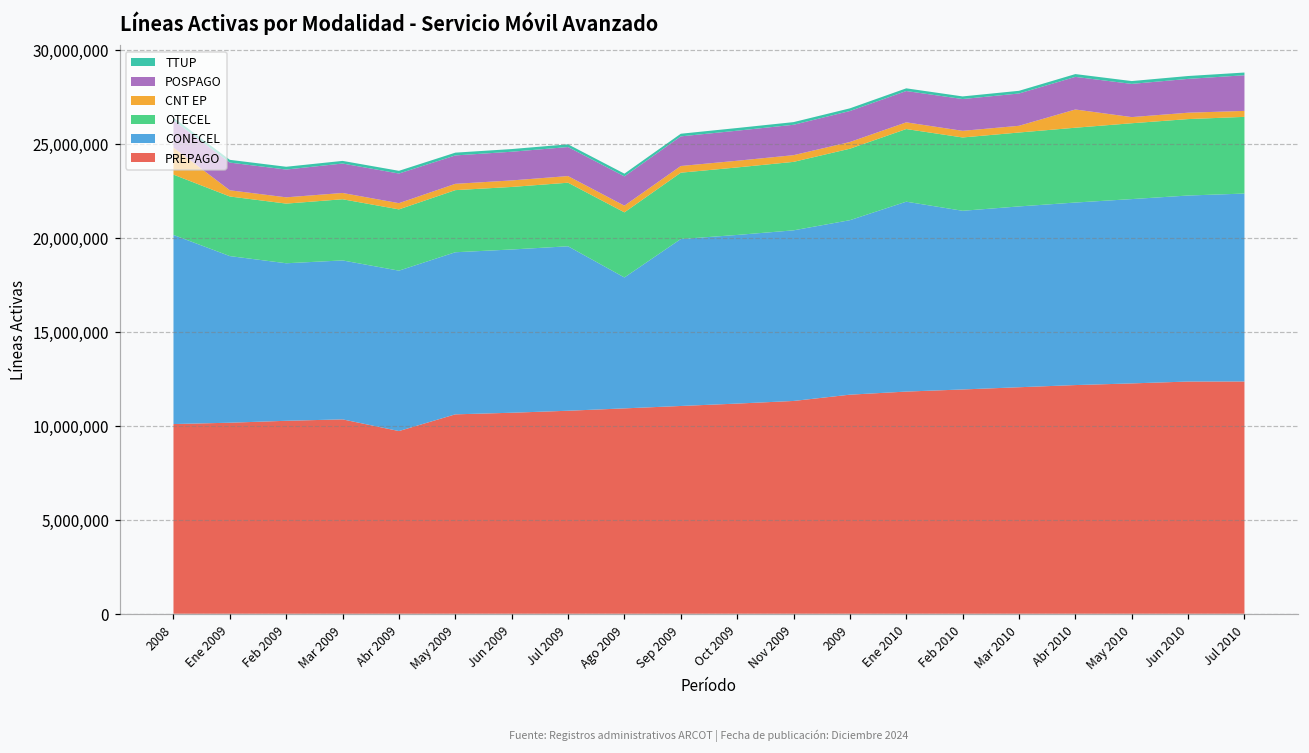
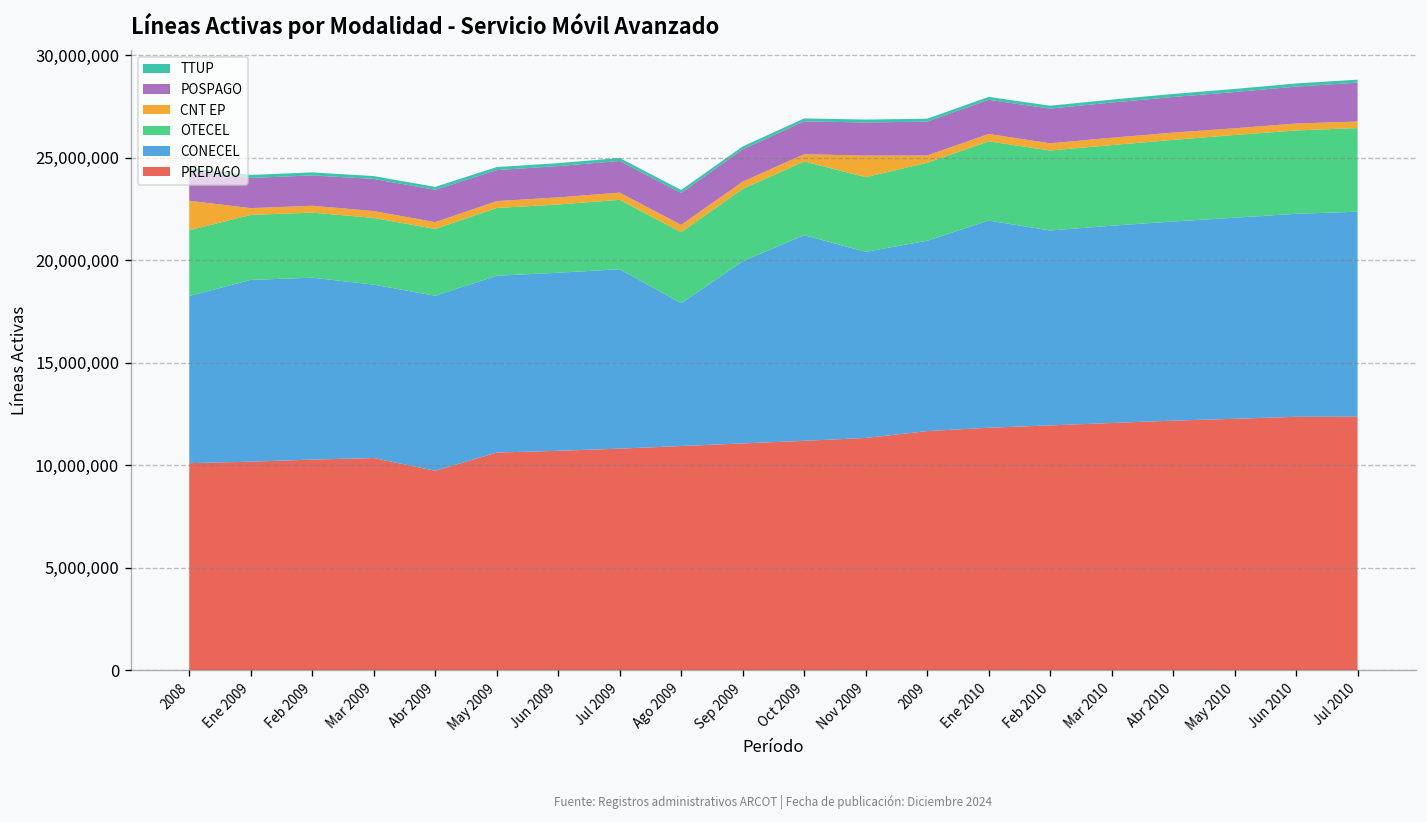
CONECEL, 2008: 10,100,000 -> 8,200,000
CONECEL, Feb 2009: 8,400,000 -> 8,900,000
CONECEL, Oct 2009: 9,000,000 -> 10,000,000
CNT EP, Nov 2009: 400,000 -> 1,100,000
CNT EP, Abr 2010: 1,000,000 -> 400,000
